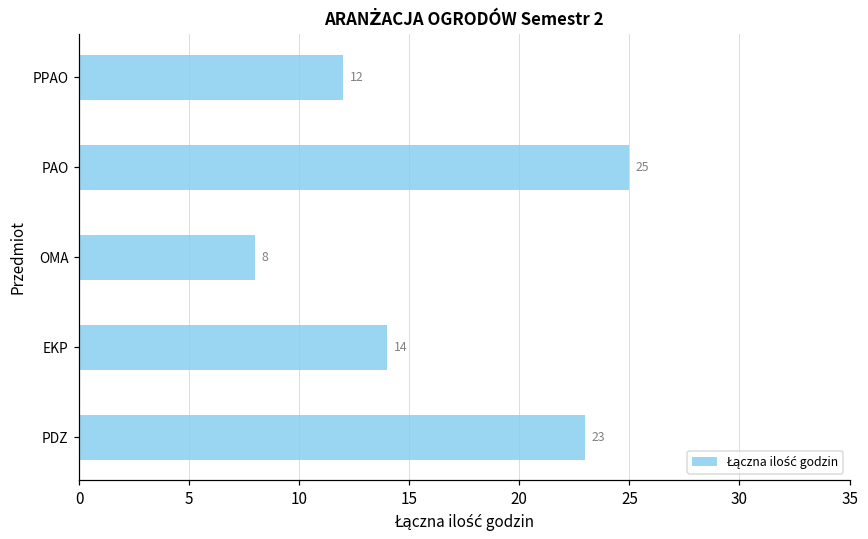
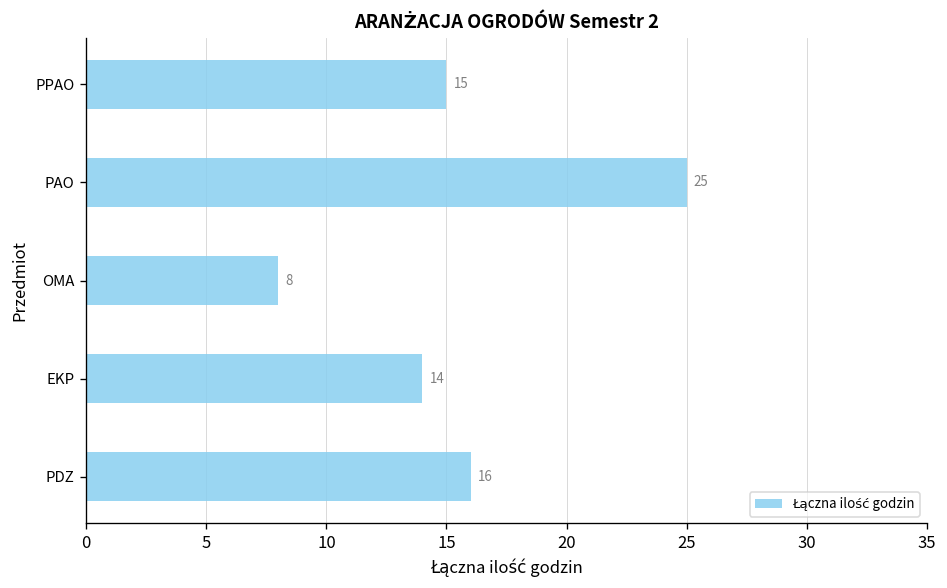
PPAO: 12 -> 15
PDZ: 23 -> 16
